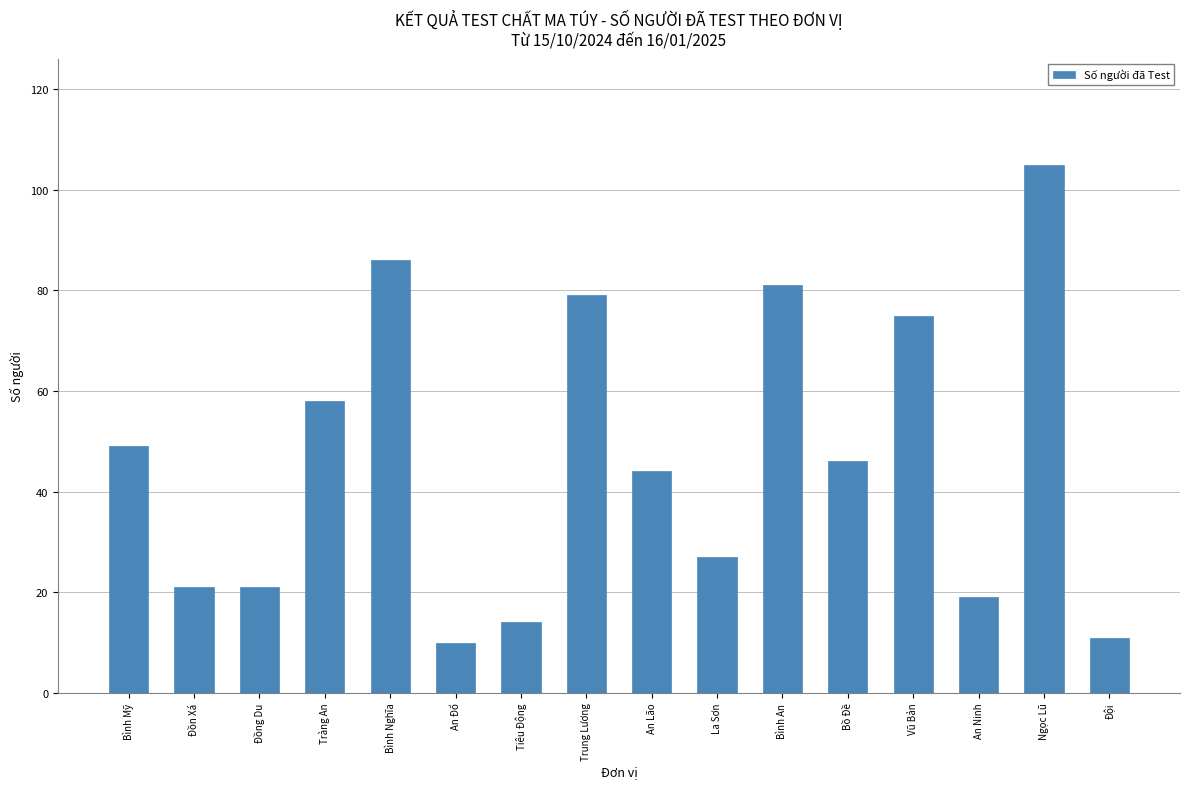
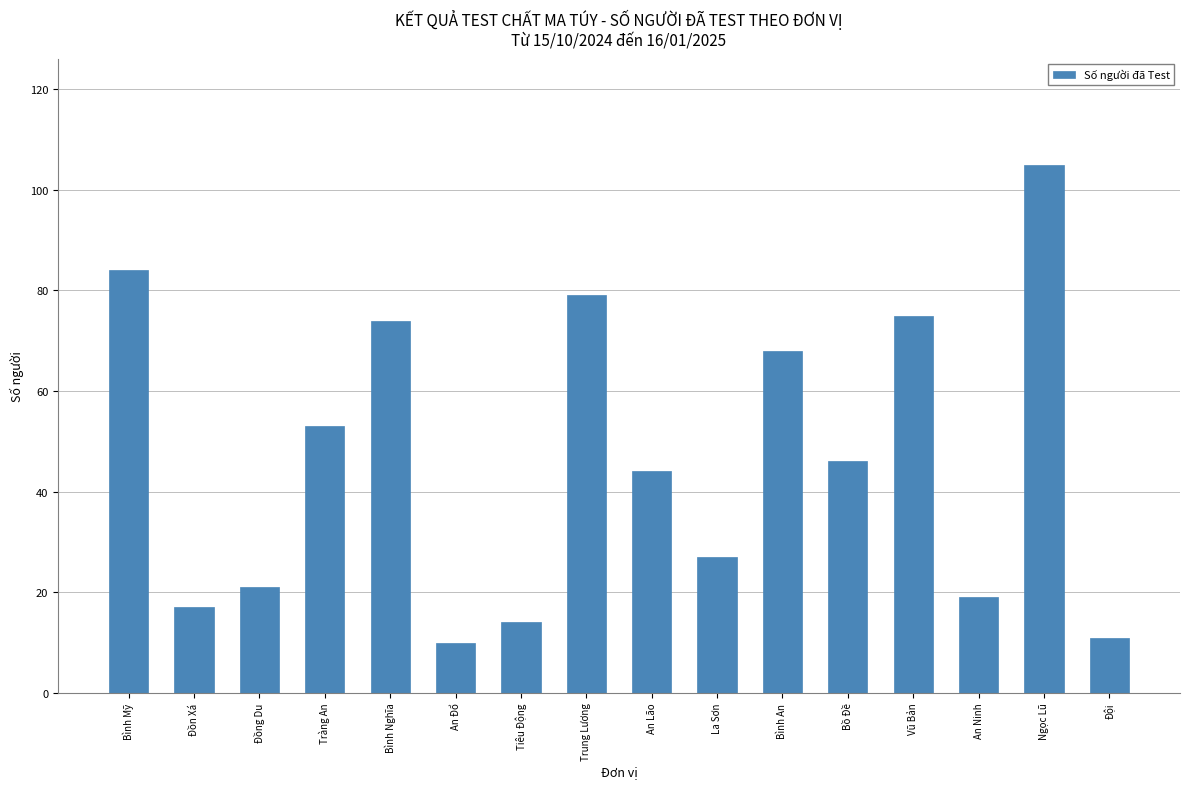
Bình Mỹ: 49 -> 84
Đồn Xá: 21 -> 17
Tràng An: 58 -> 53
Bình Nghĩa: 86 -> 74
Bình An: 81 -> 68
